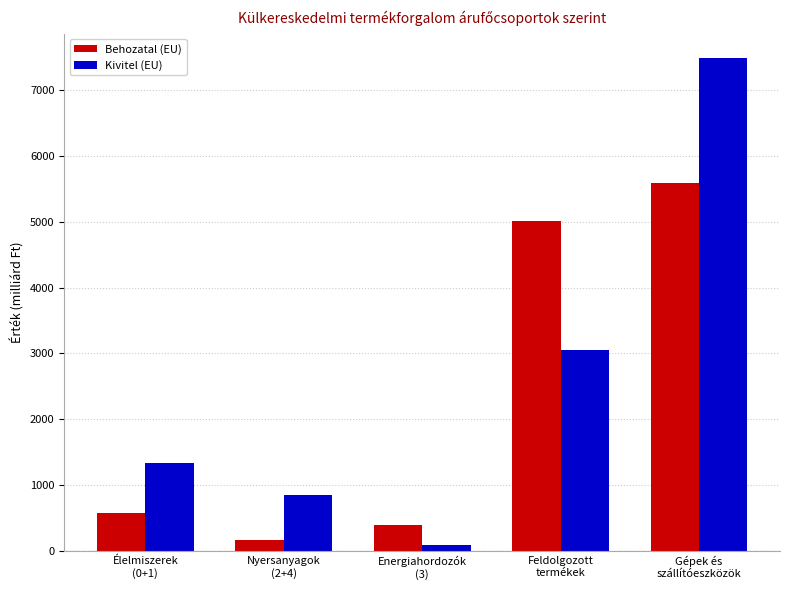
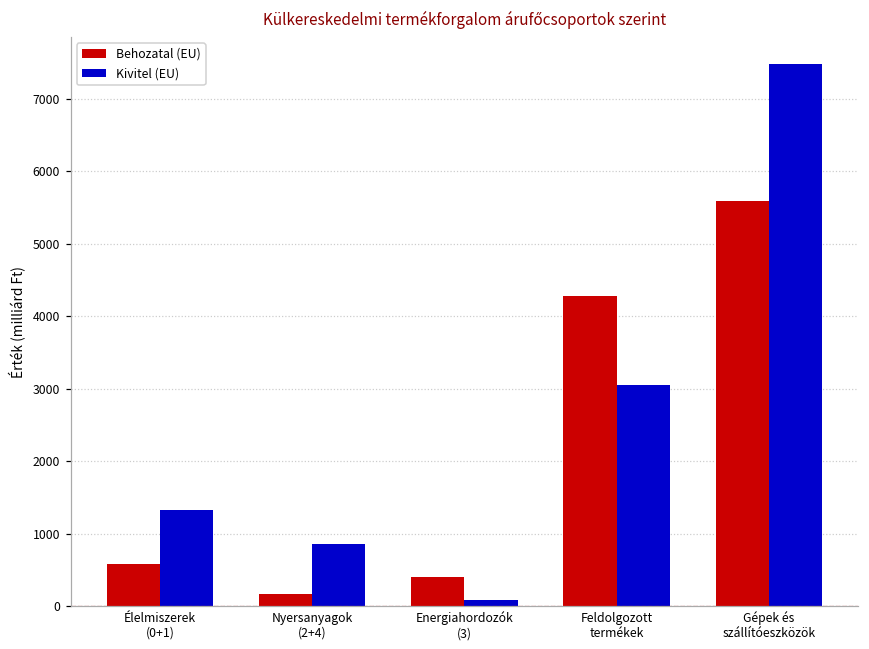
Behozatal (EU), Feldolgozott termékek: 5000 -> 4300
